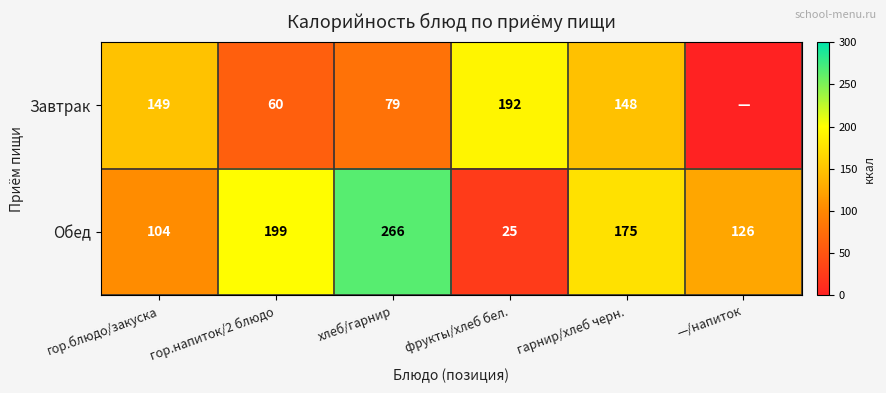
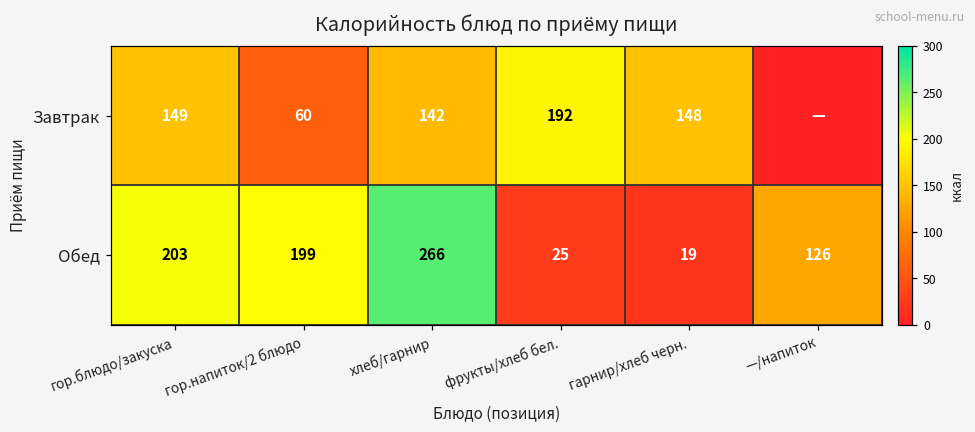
Завтрак, хлеб/гарнир: 79 -> 142
Обед, гор.блюдо/закуска: 104 -> 203
Обед, гарнир/хлеб черн.: 175 -> 19
